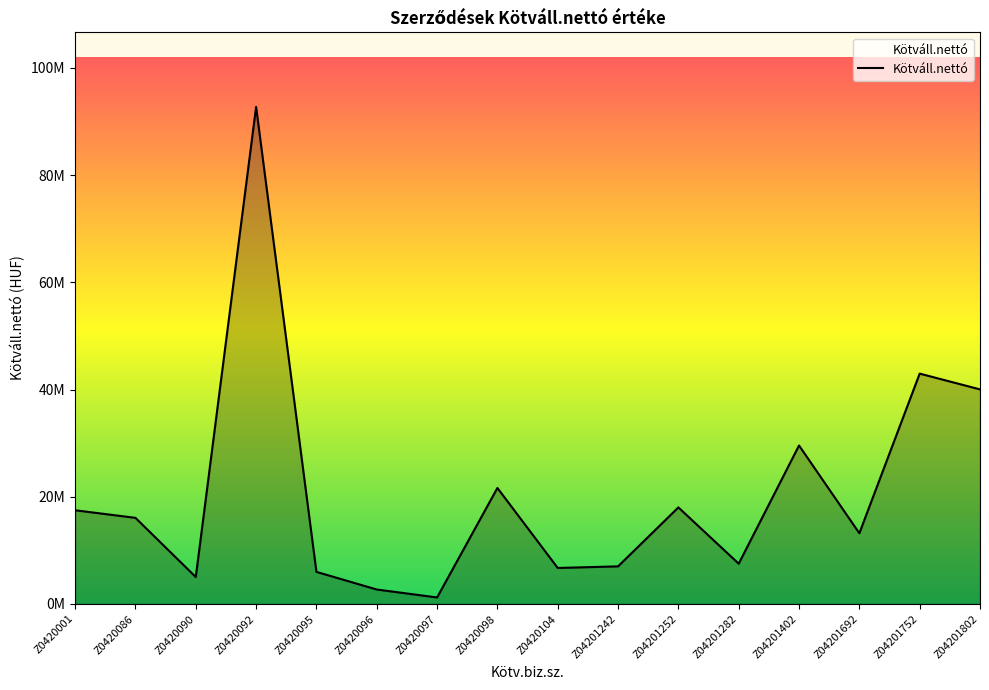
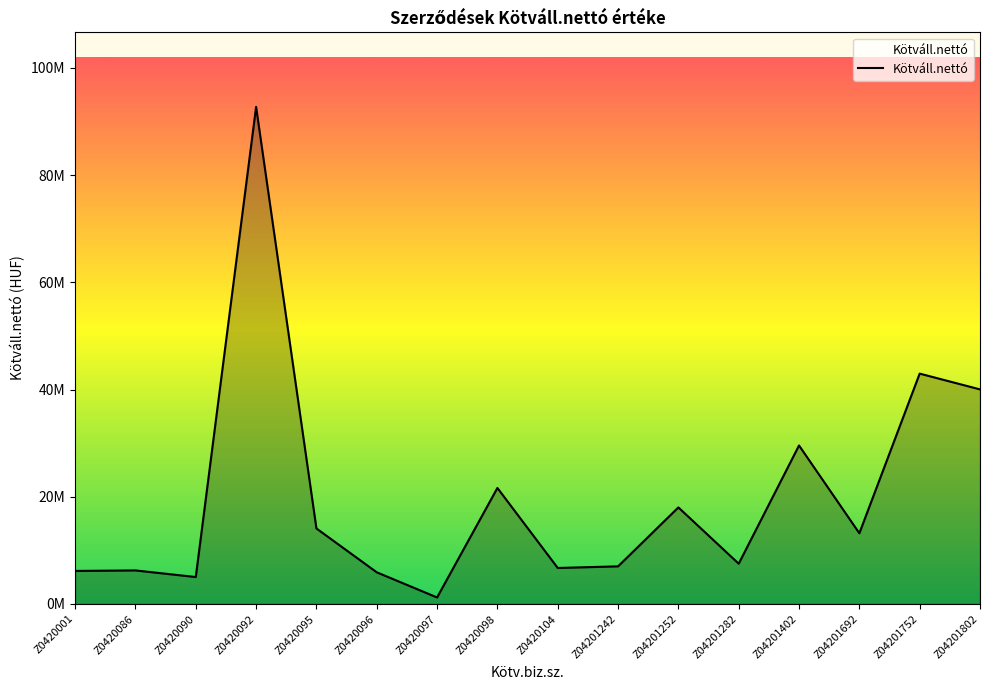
Z0420001: 17000000 -> 6000000
Z0420086: 16000000 -> 6000000
Z0420095: 6000000 -> 14000000
Z0420096: 3000000 -> 6000000
